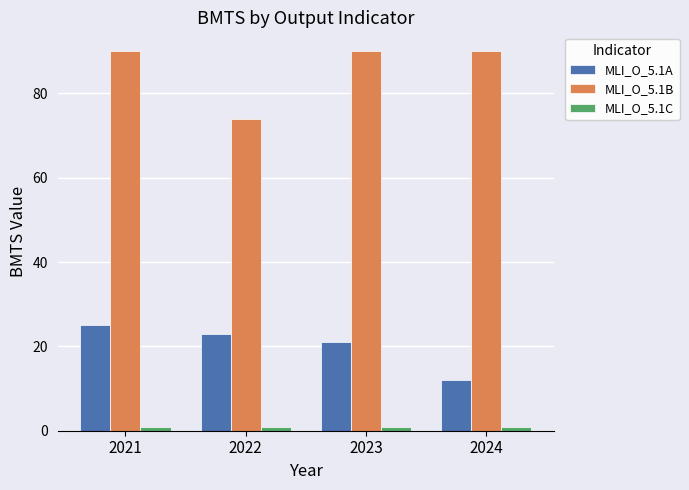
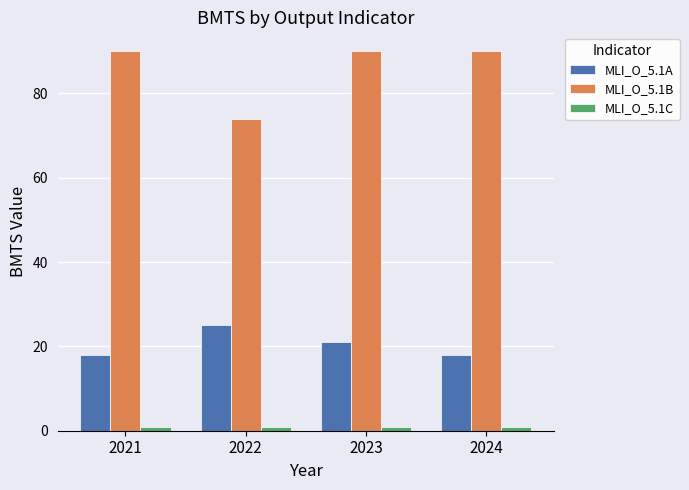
MLI_O_5.1A, 2021: 25 -> 18
MLI_O_5.1A, 2022: 23 -> 25
MLI_O_5.1A, 2024: 12 -> 18
